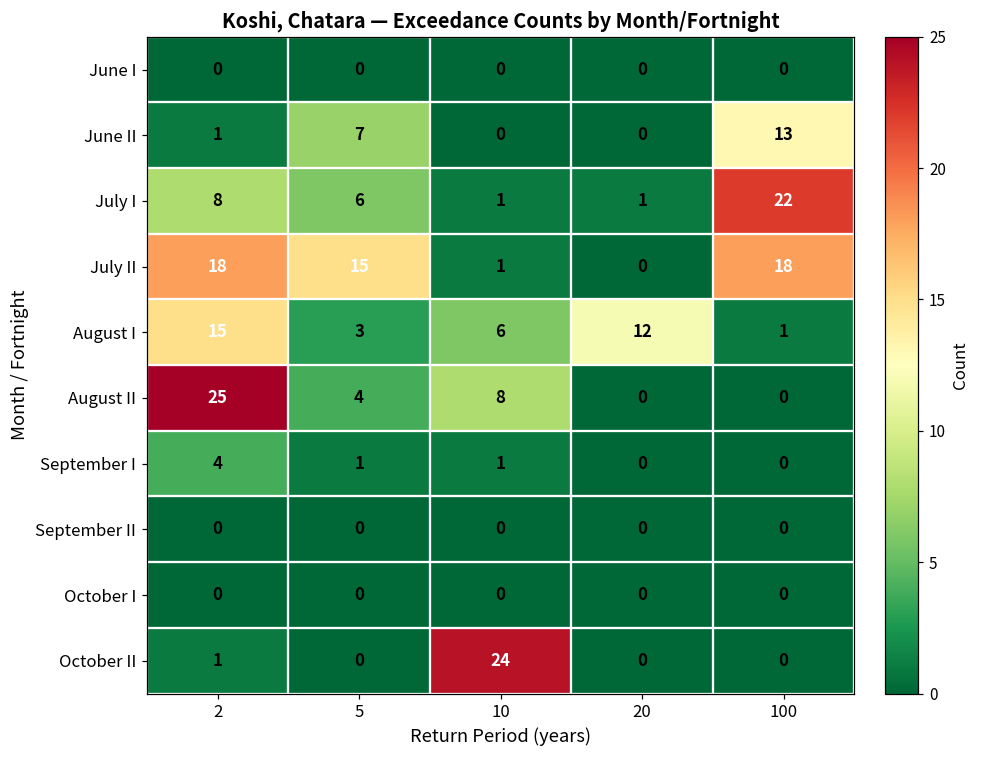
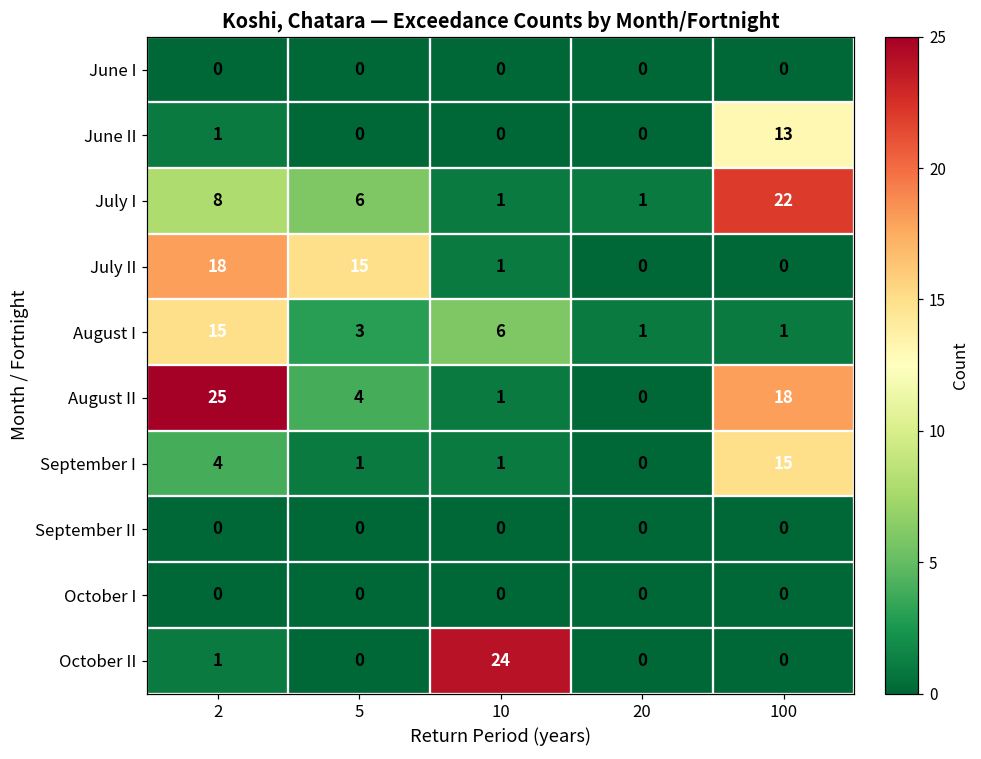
June II, 5: 7 -> 0
July II, 100: 18 -> 0
August I, 20: 12 -> 1
August II, 10: 8 -> 1
August II, 100: 0 -> 18
September I, 100: 0 -> 15
